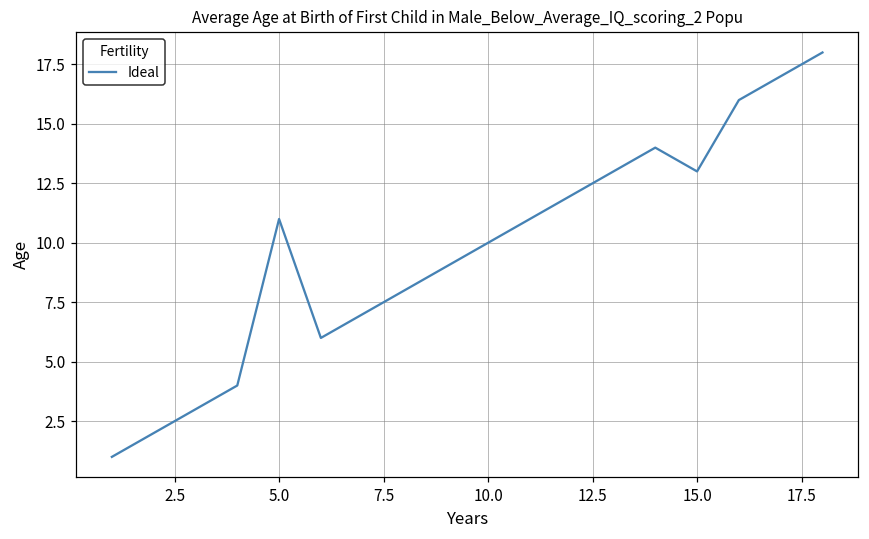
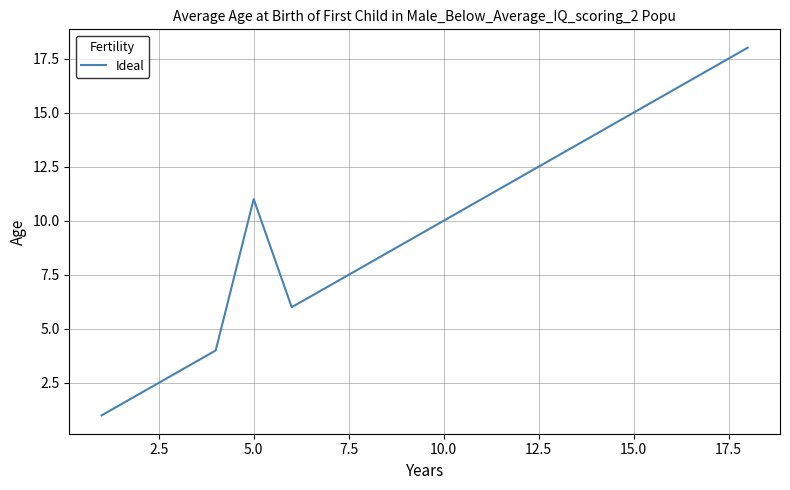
15.0: 13 -> 15
